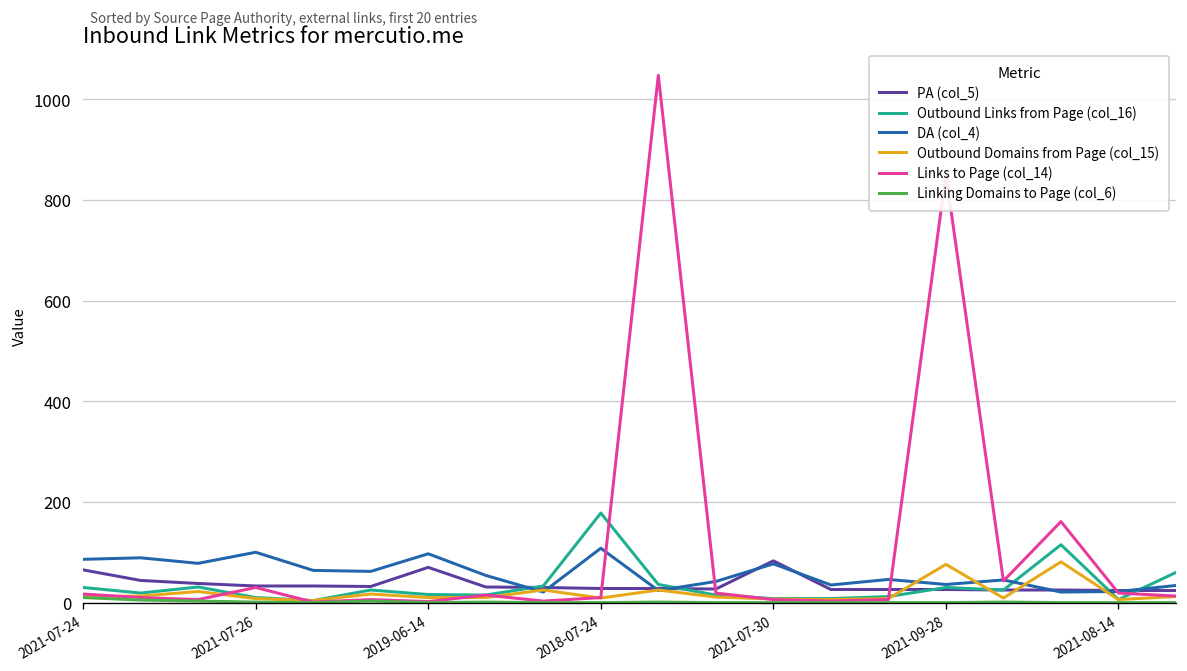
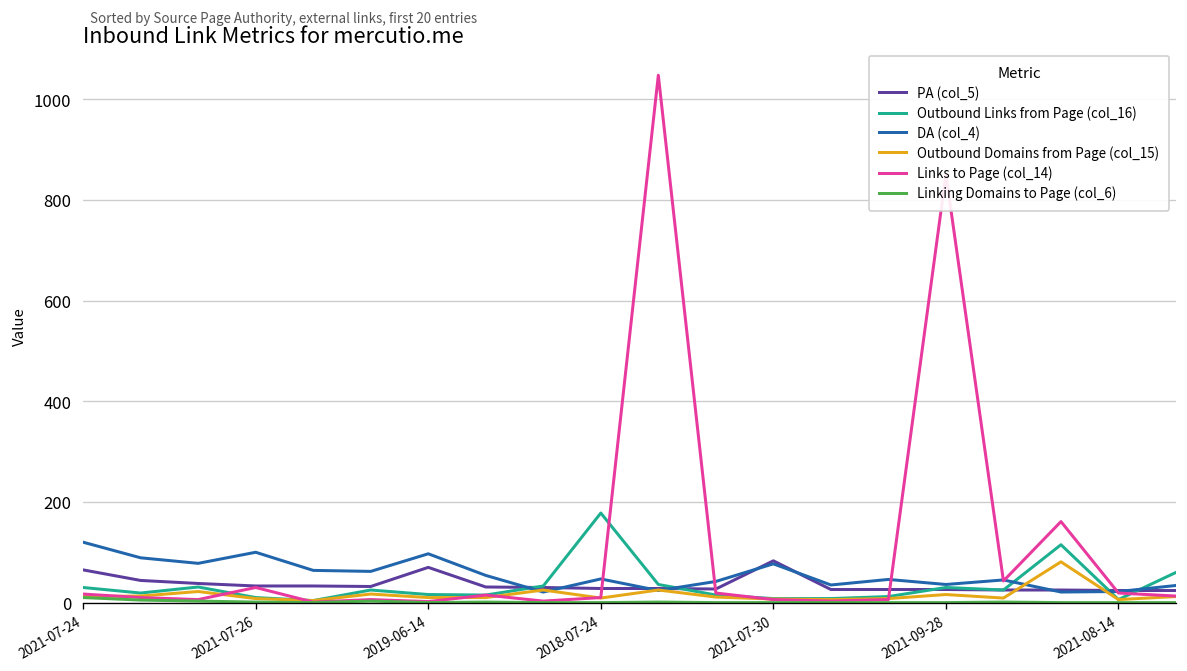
DA (col_4), 2021-07-24: 90 -> 120
DA (col_4), 2018-07-24: 110 -> 50
Outbound Domains from Page (col_15), 2021-09-28: 80 -> 20
